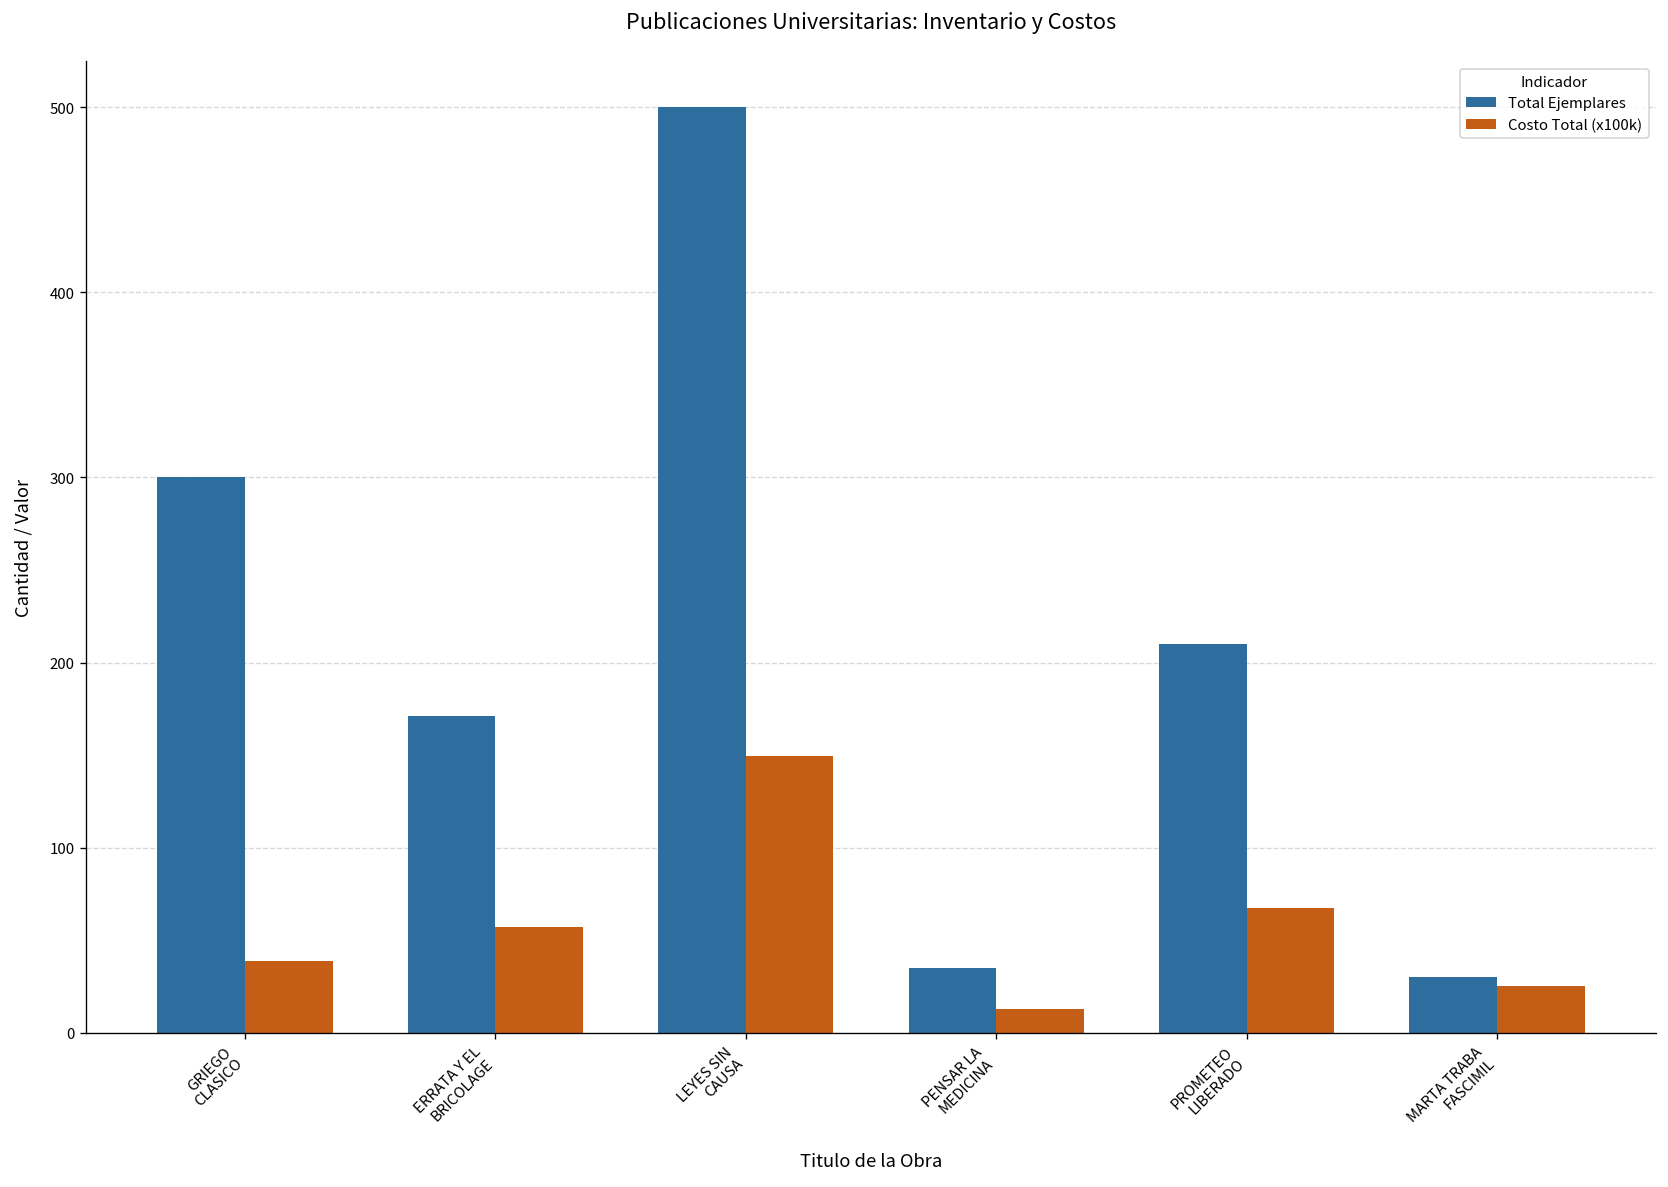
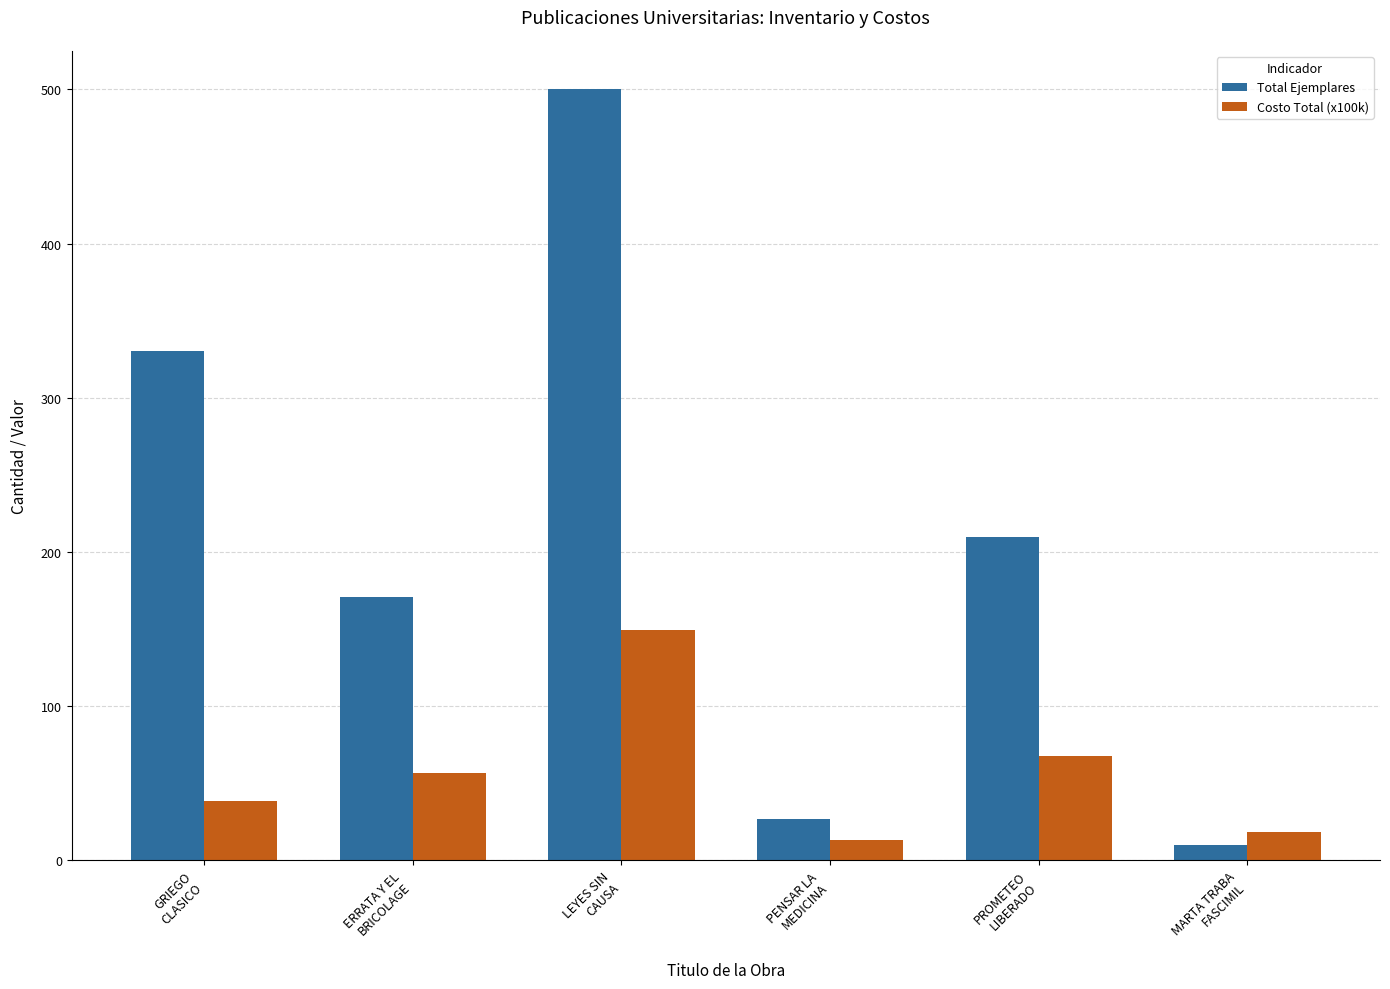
Total Ejemplares, GRIEGO CLASICO: 300 -> 330
Total Ejemplares, PENSAR LA MEDICINA: 35 -> 27
Total Ejemplares, MARTA TRABA FASCIMIL: 30 -> 10
Costo Total (x100k), MARTA TRABA FASCIMIL: 25 -> 18
